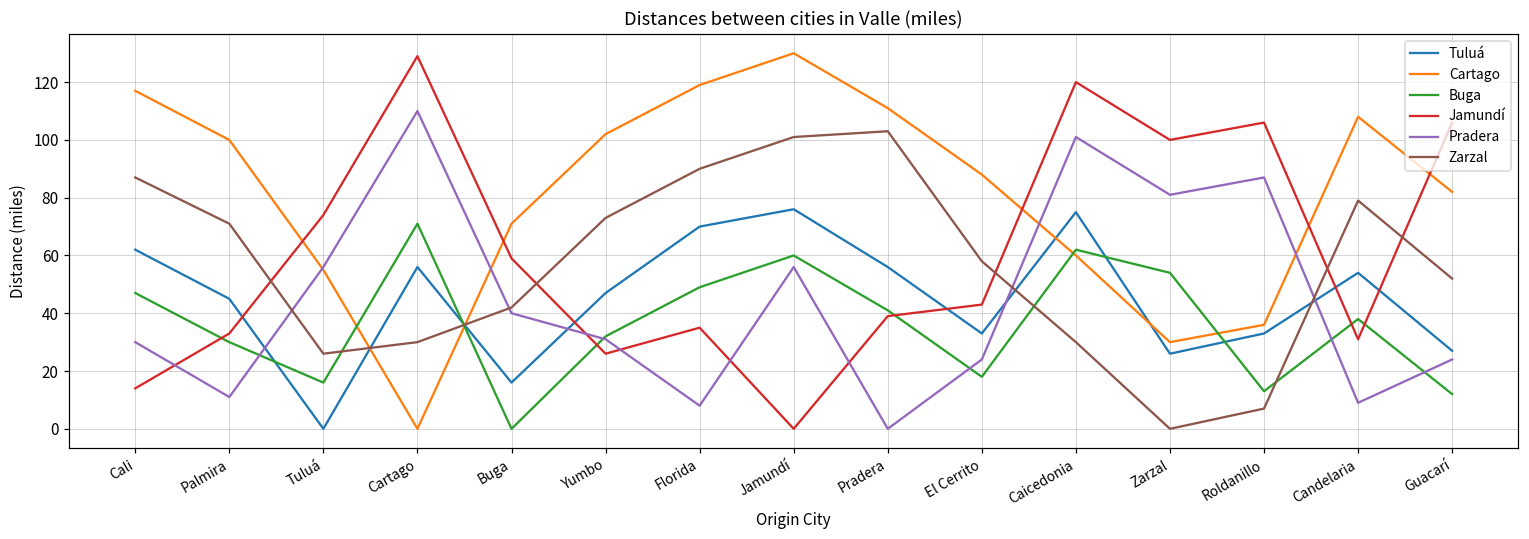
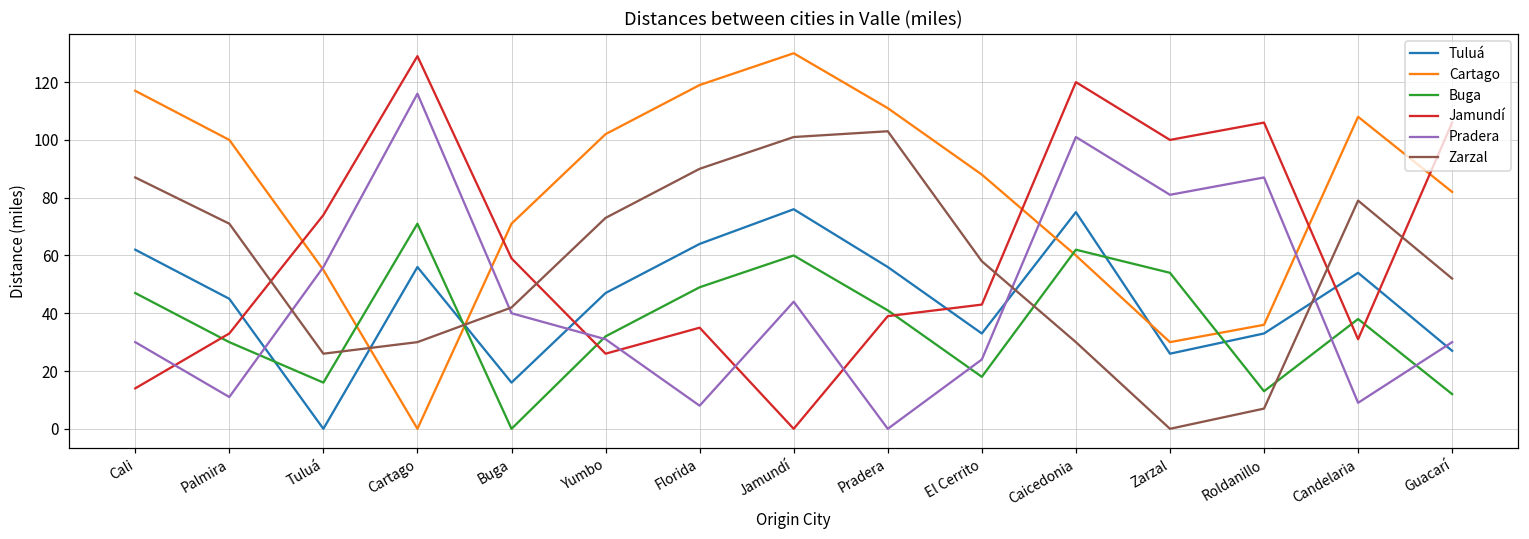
Pradera, Cartago: 110 -> 116
Tuluá, Florida: 70 -> 64
Pradera, Jamundí: 56 -> 44
Pradera, Guacarí: 24 -> 30
